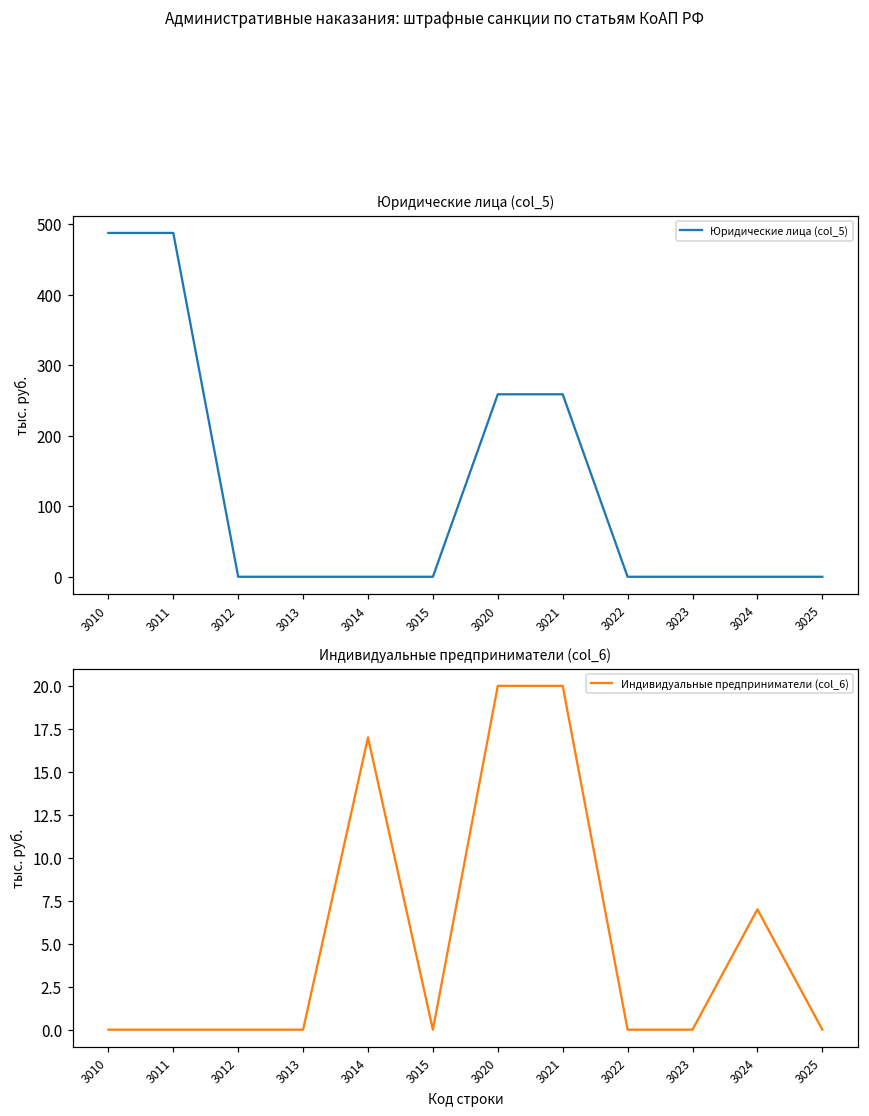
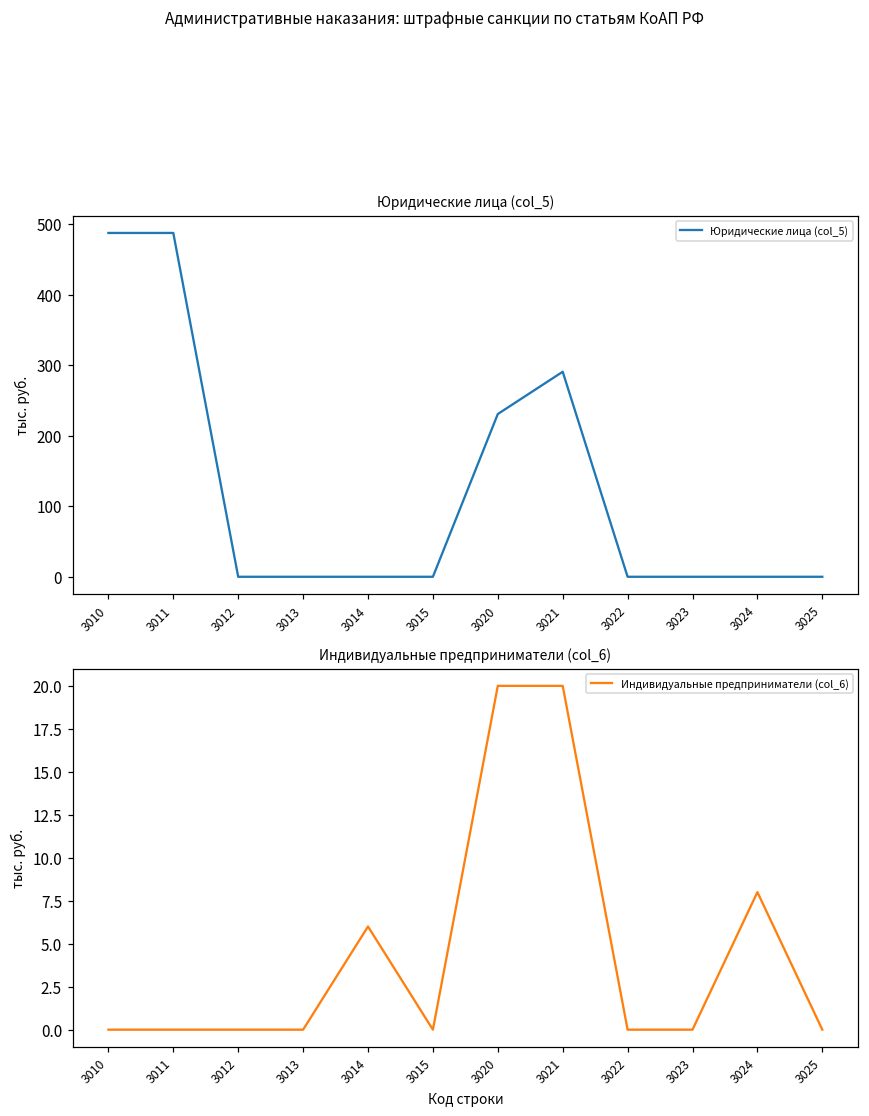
Юридические лица (col_5), 3020: 260 -> 230
Юридические лица (col_5), 3021: 260 -> 290
Индивидуальные предприниматели (col_6), 3014: 17 -> 6
Индивидуальные предприниматели (col_6), 3024: 7 -> 8
